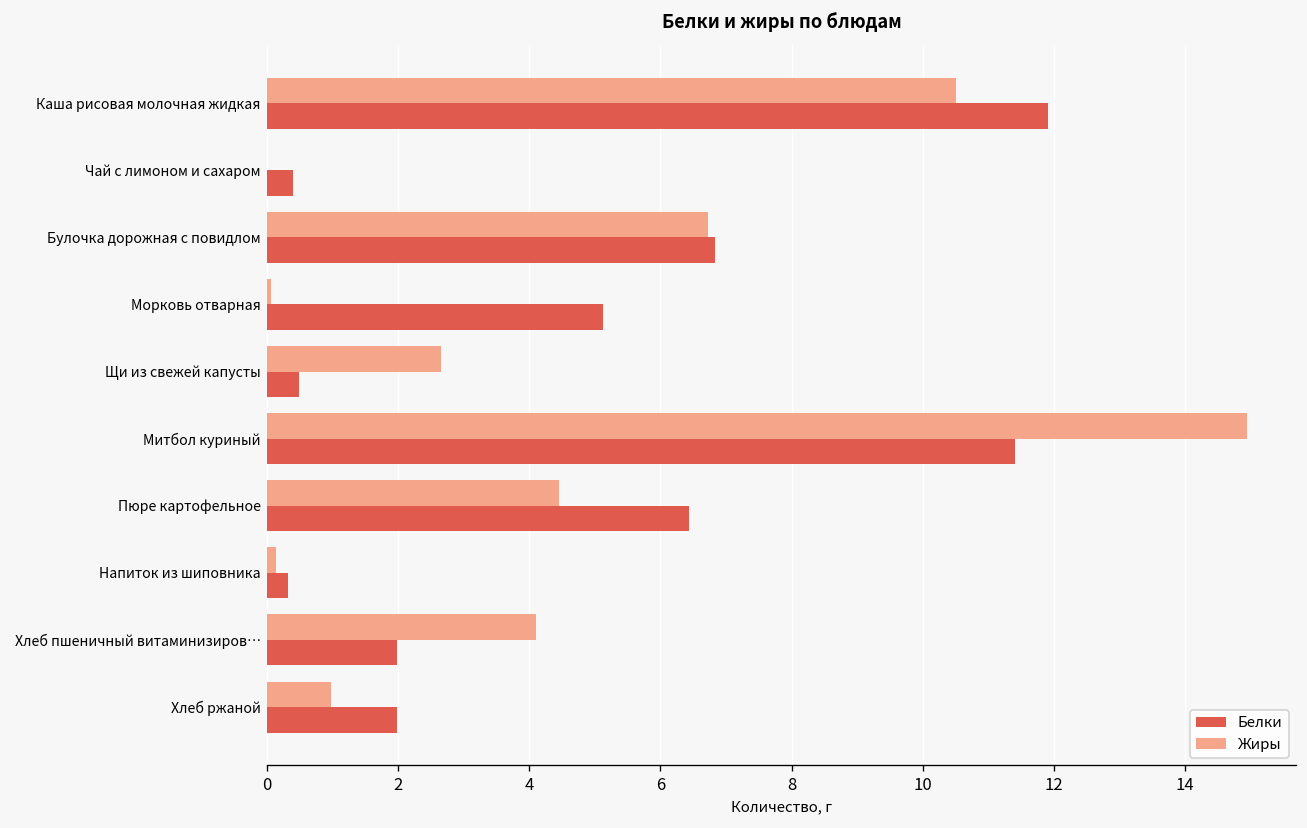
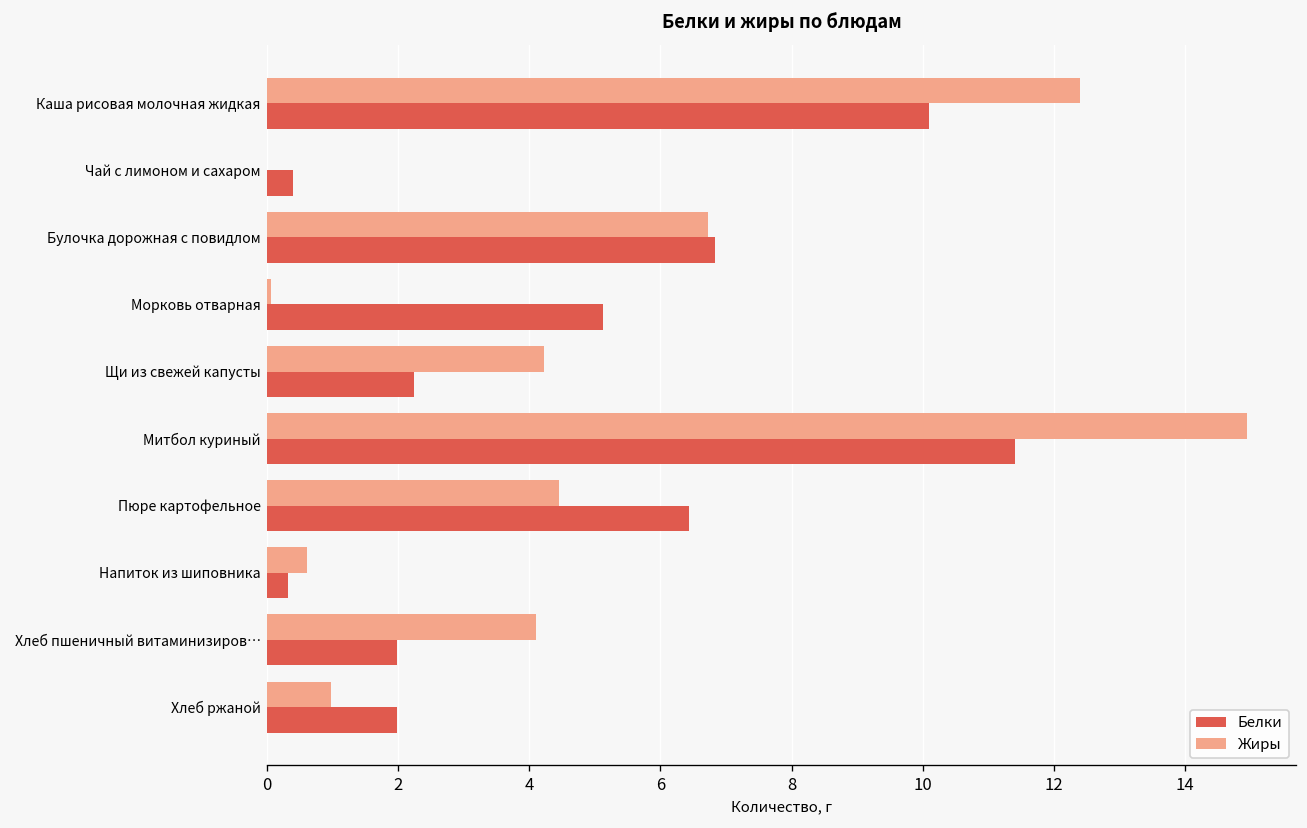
Жиры, Каша рисовая молочная жидкая: 10.5 -> 12.4
Белки, Каша рисовая молочная жидкая: 11.9 -> 10.1
Жиры, Щи из свежей капусты: 2.7 -> 4.2
Белки, Щи из свежей капусты: 0.5 -> 2.2
Жиры, Напиток из шиповника: 0.1 -> 0.6
